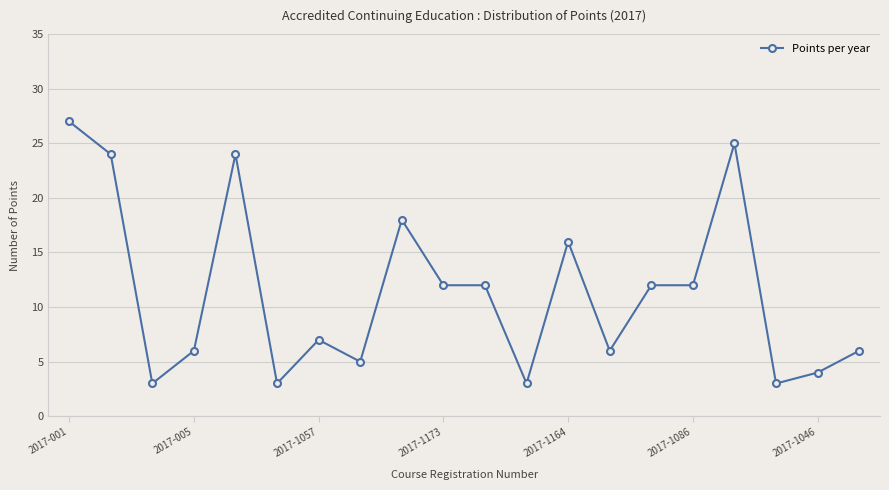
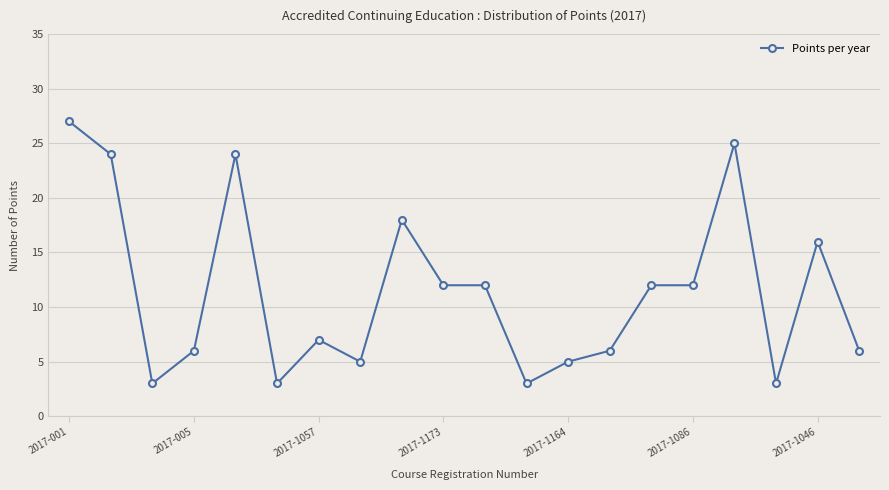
2017-1164: 16 -> 5
2017-1046: 4 -> 16
